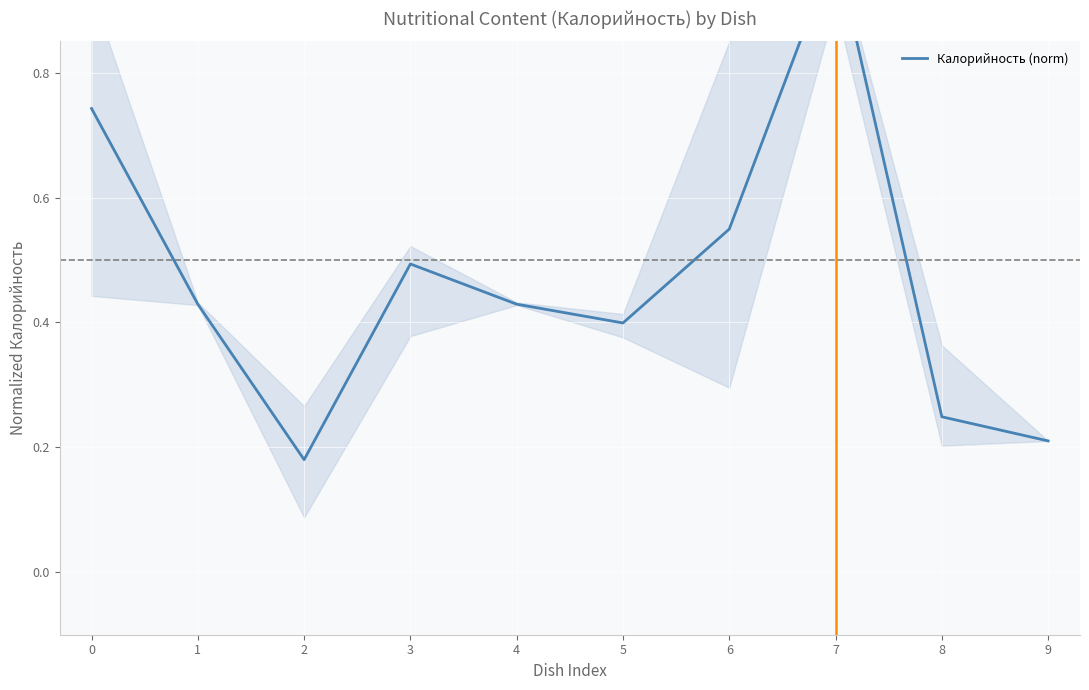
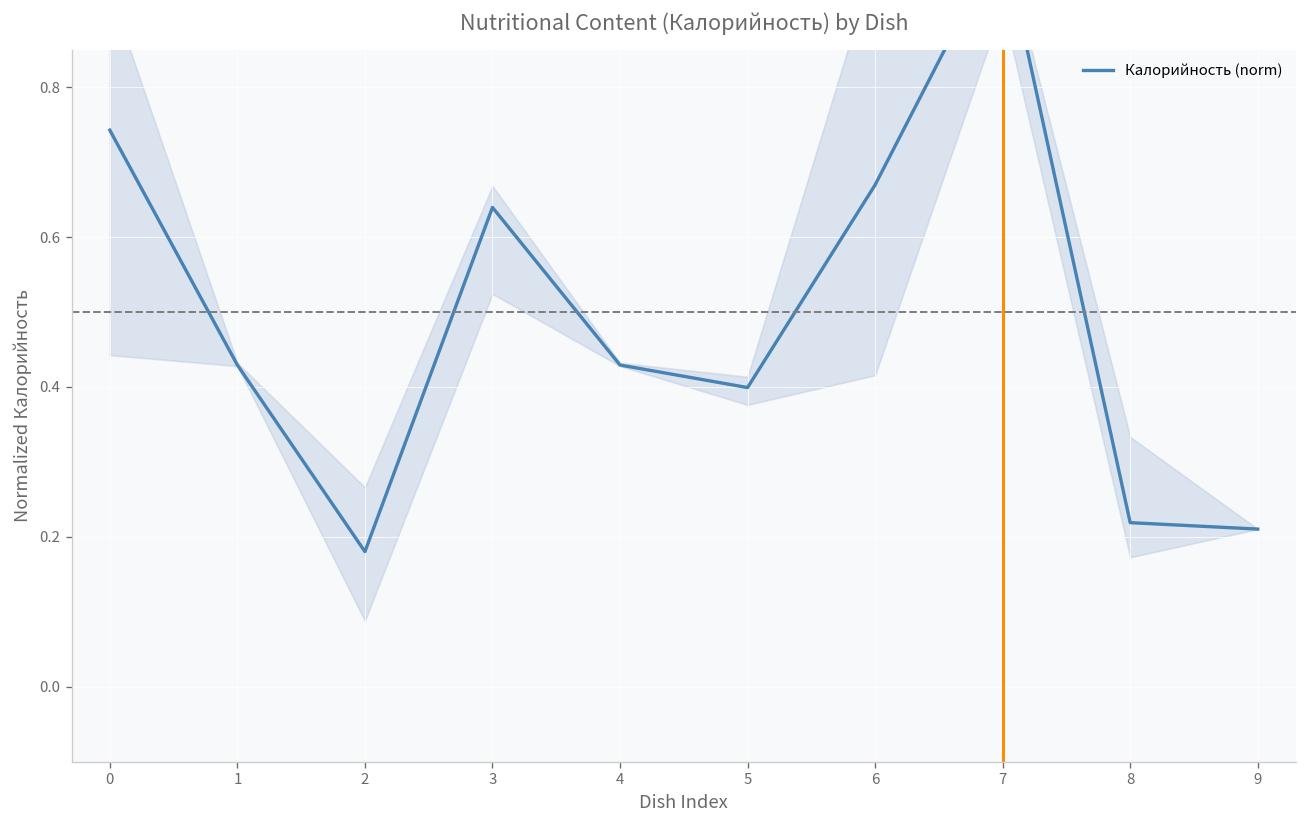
Калорийность (norm), 3: 0.49 -> 0.64
Калорийность (norm), 6: 0.55 -> 0.67
Калорийность (norm), 8: 0.25 -> 0.22
